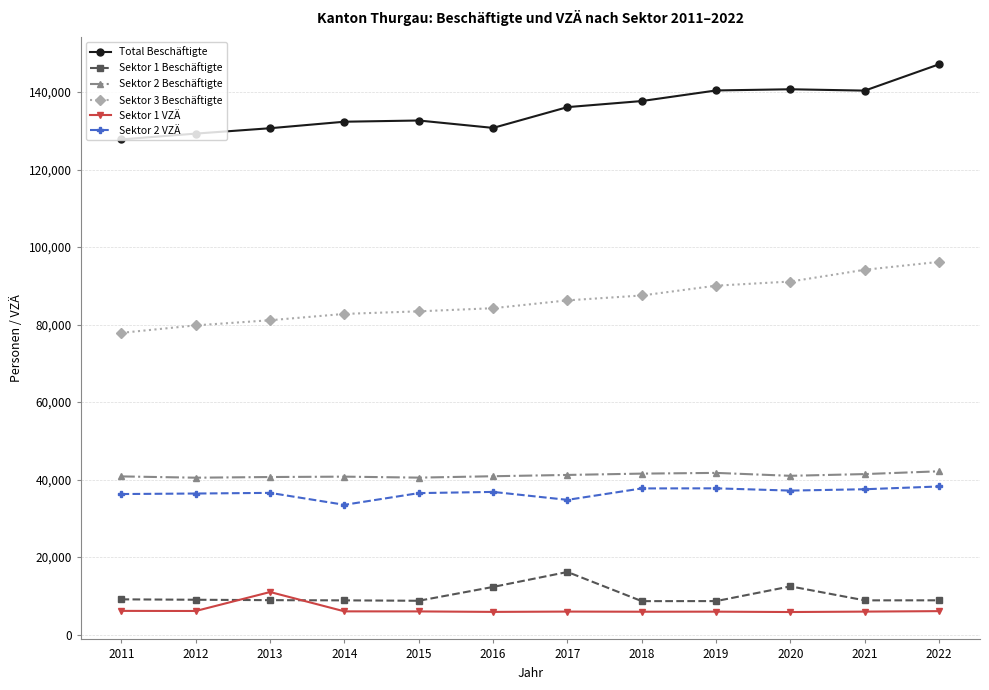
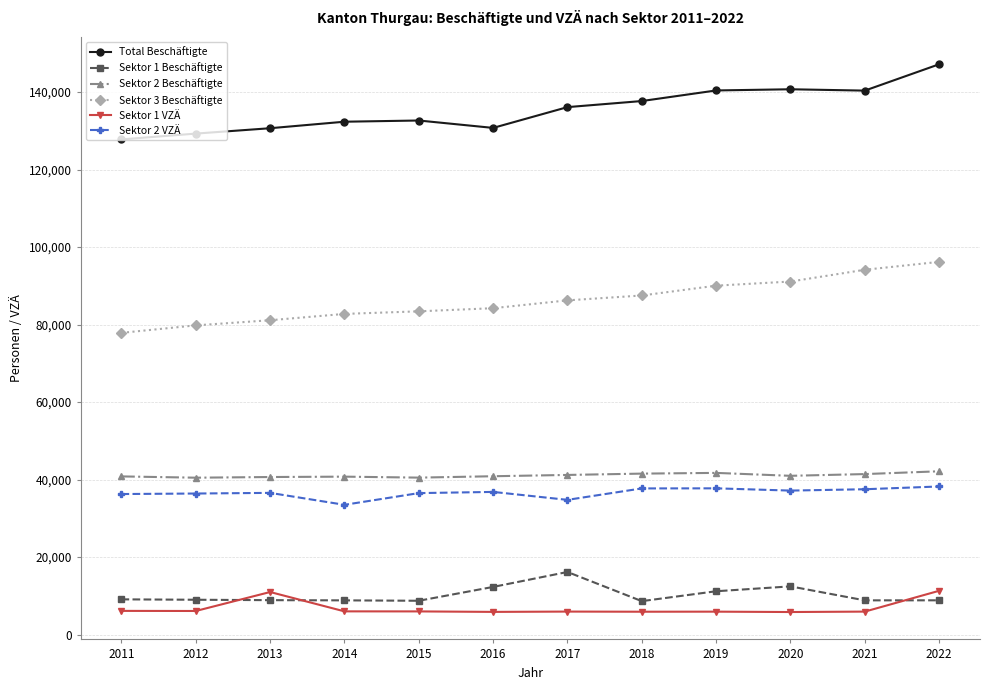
Sektor 1 Beschäftigte, 2019: 9,000 -> 11,000
Sektor 1 VZÄ, 2022: 6,000 -> 11,000
